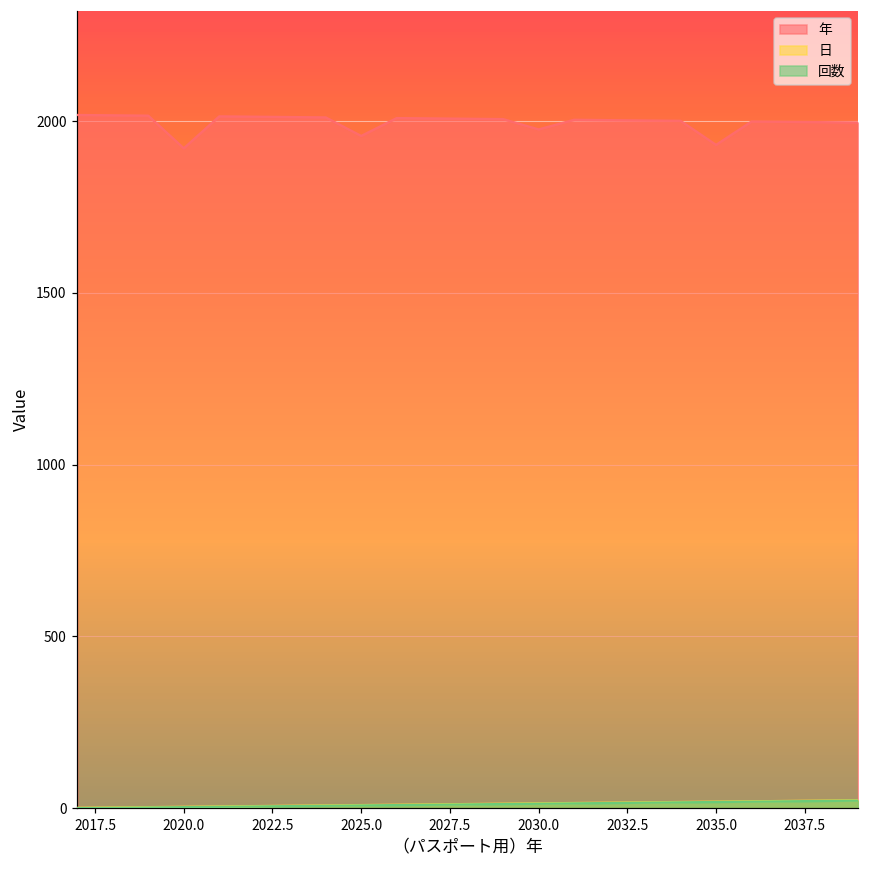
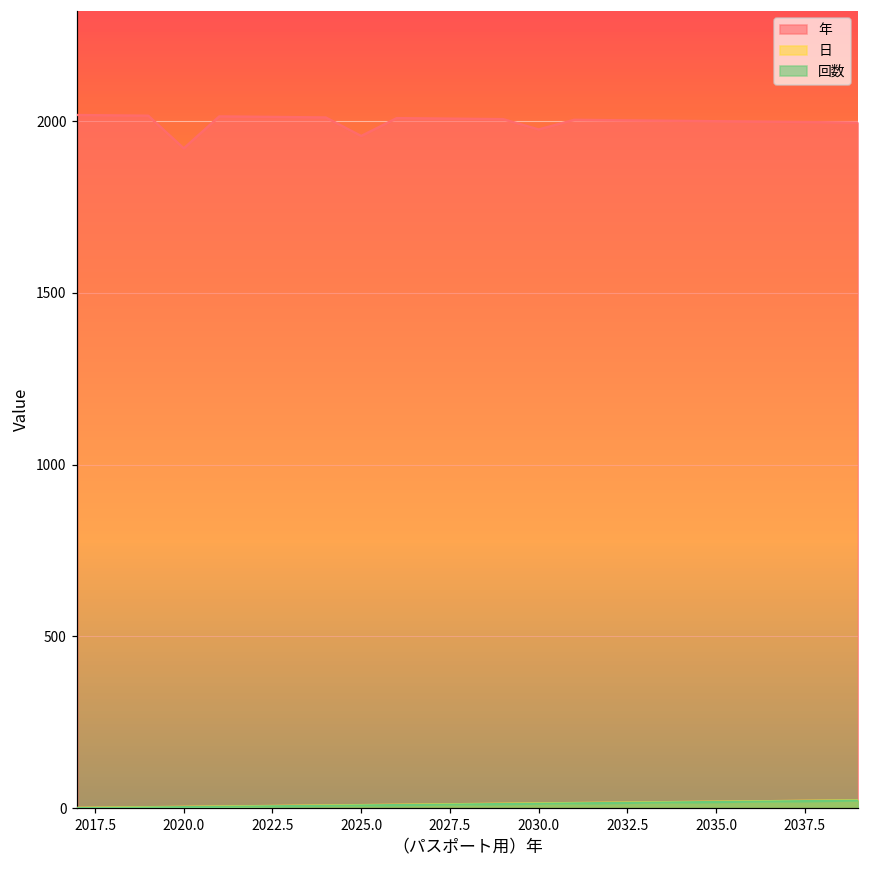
年, 2035.0: 1930 -> 2000
